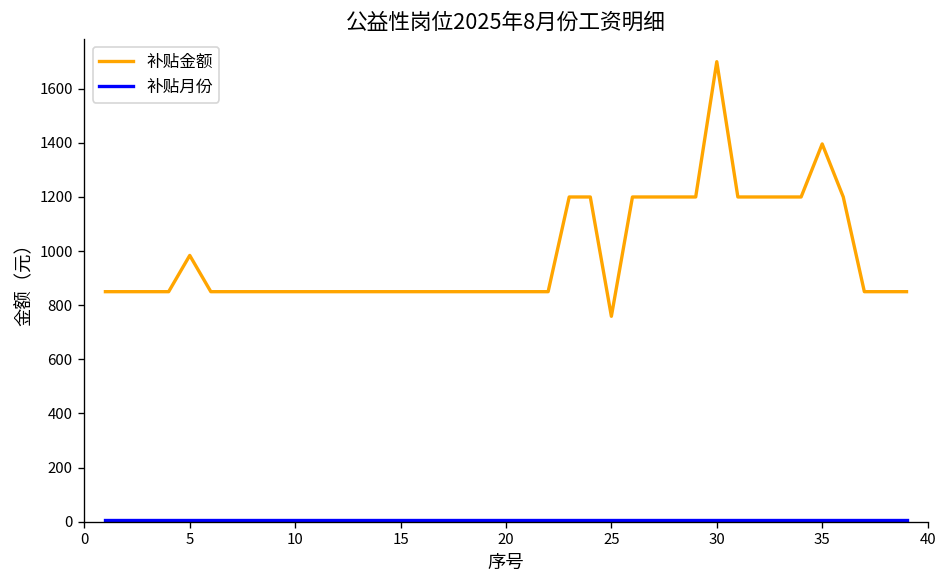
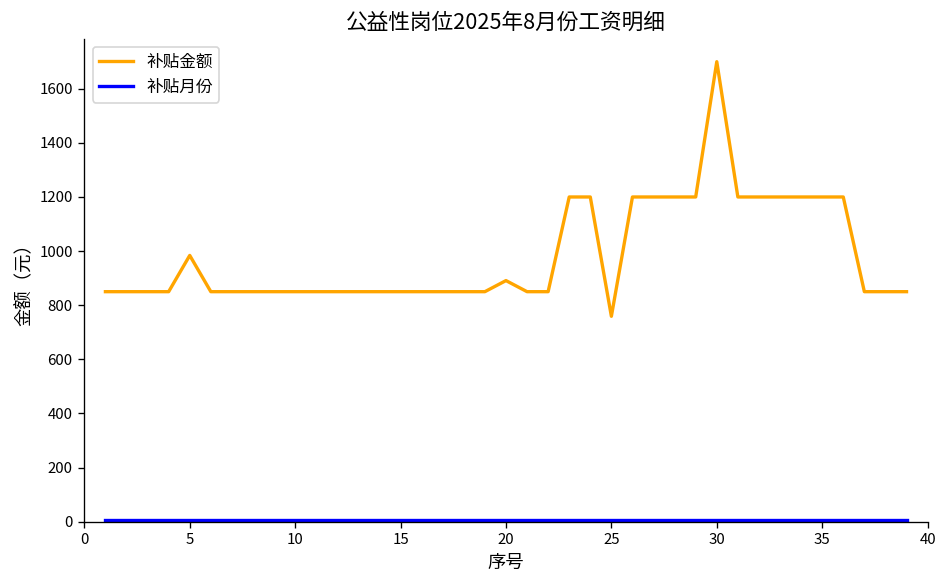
补贴金额, 20: 850 -> 890
补贴金额, 35: 1400 -> 1200
